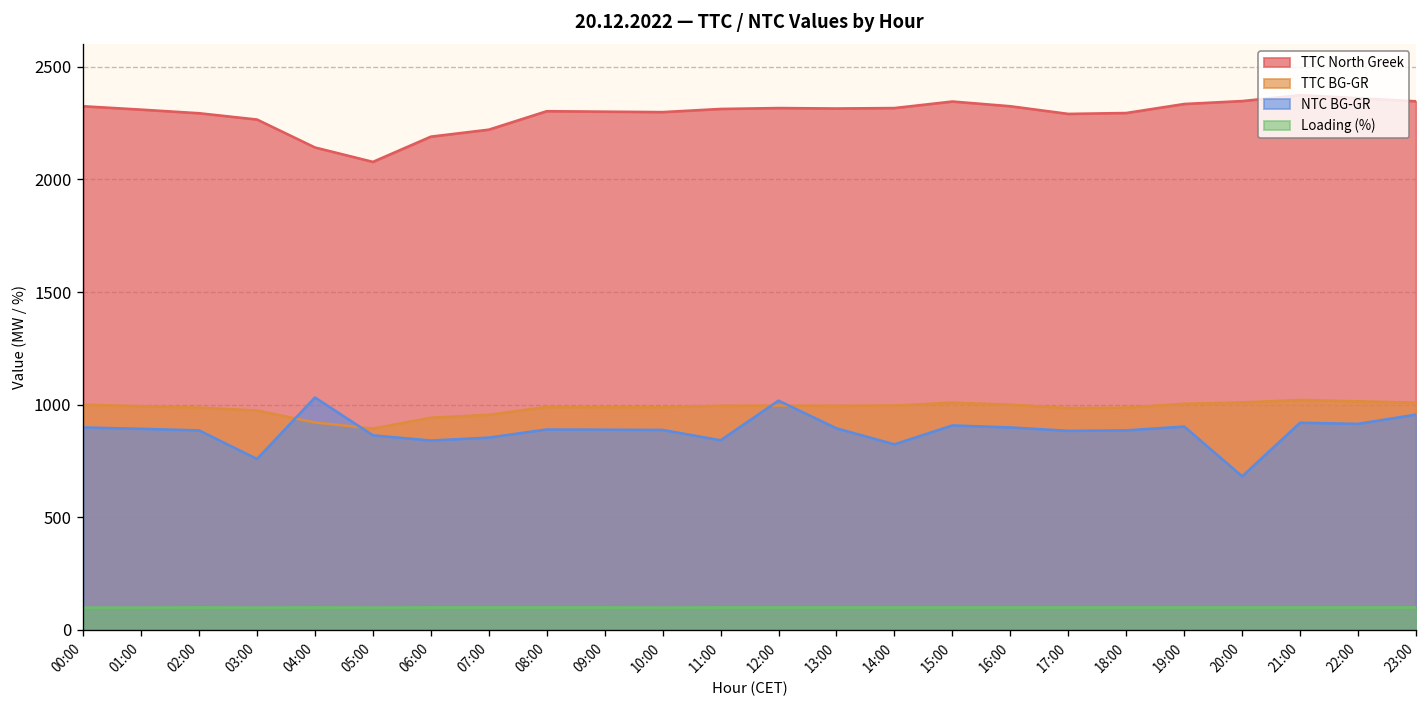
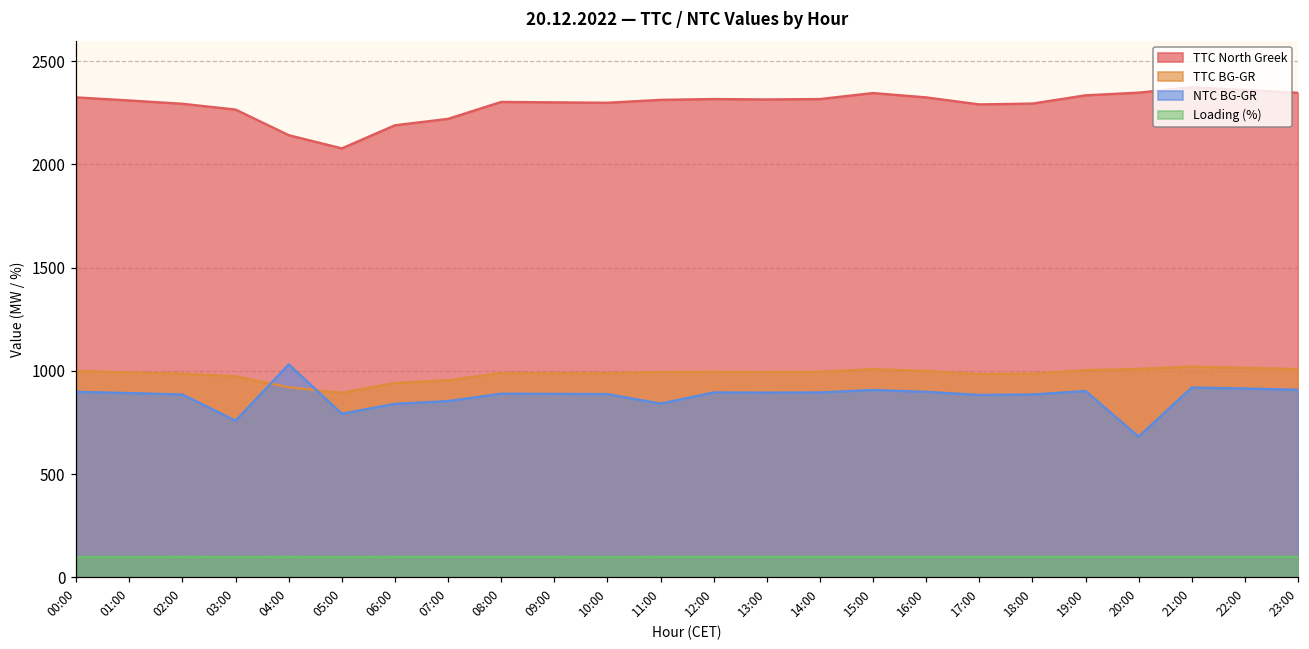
NTC BG-GR, 05:00: 860 -> 790
NTC BG-GR, 12:00: 1020 -> 900
NTC BG-GR, 14:00: 820 -> 900
NTC BG-GR, 23:00: 960 -> 910
